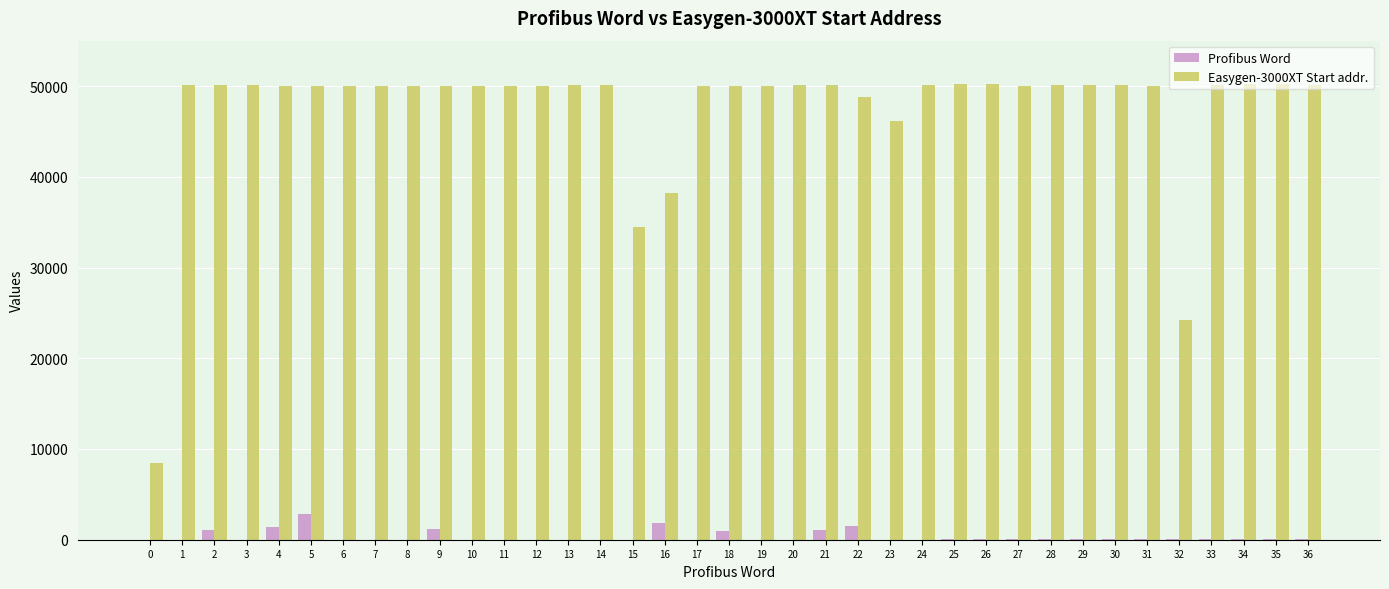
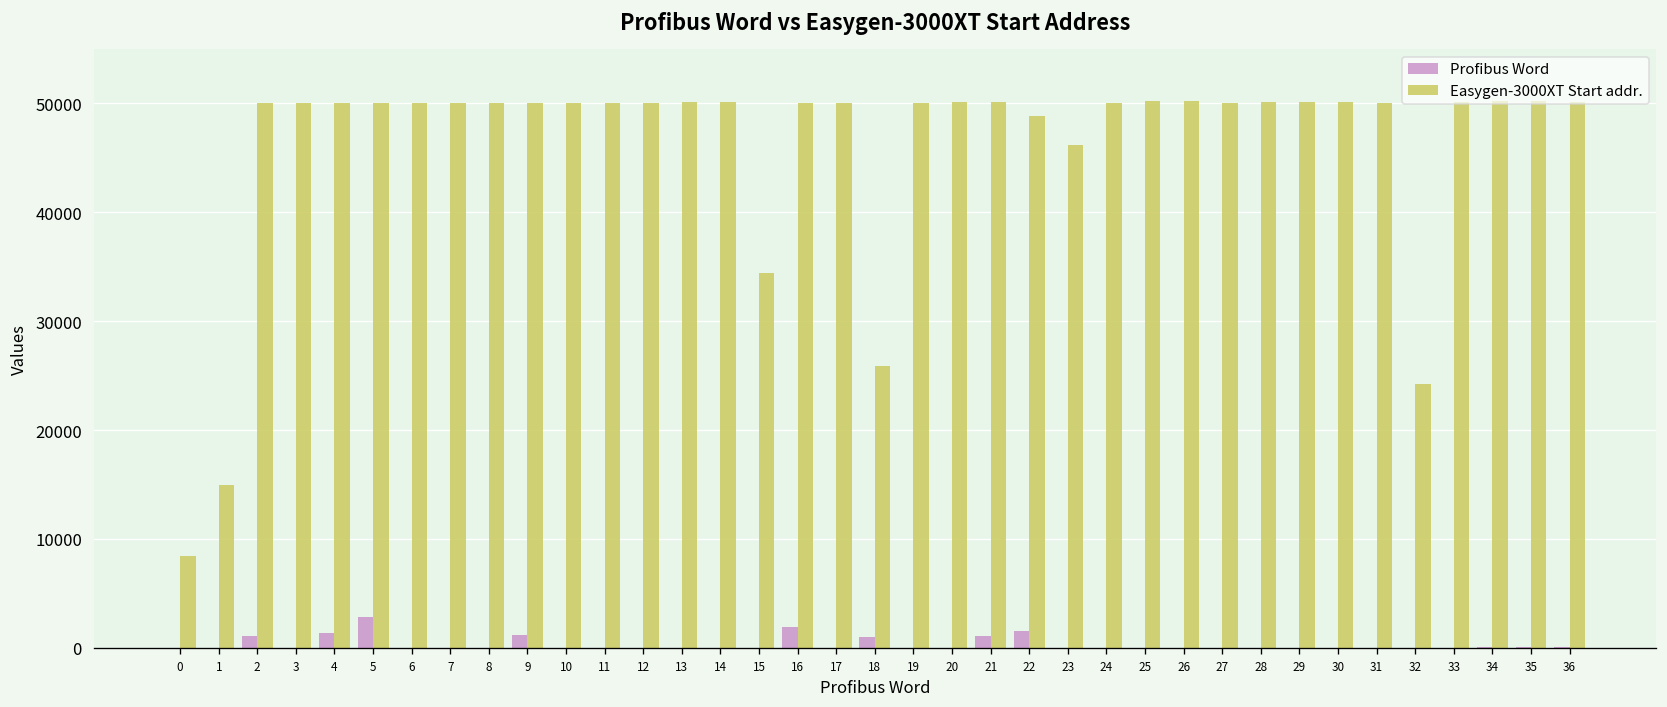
Easygen-3000XT Start addr., 1: 50000 -> 15000
Easygen-3000XT Start addr., 16: 38000 -> 50000
Easygen-3000XT Start addr., 18: 50000 -> 26000
